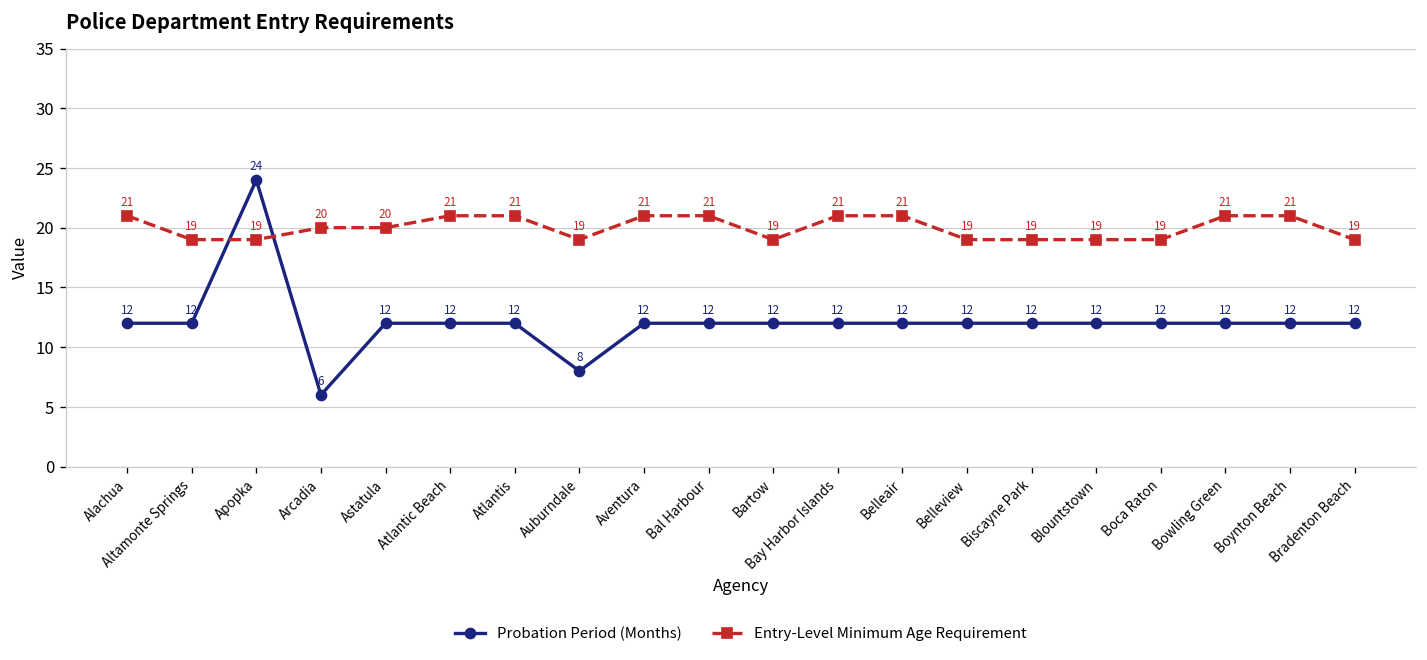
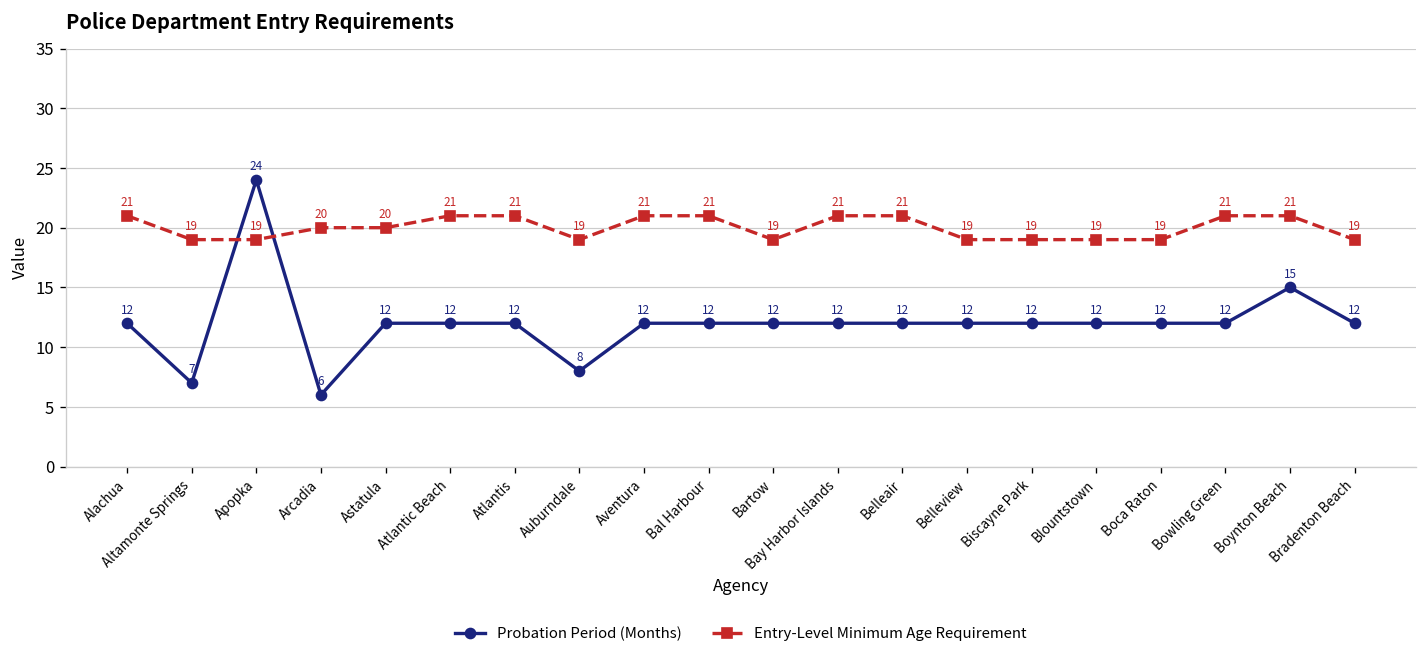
Probation Period (Months), Altamonte Springs: 12 -> 7
Probation Period (Months), Boynton Beach: 12 -> 15
